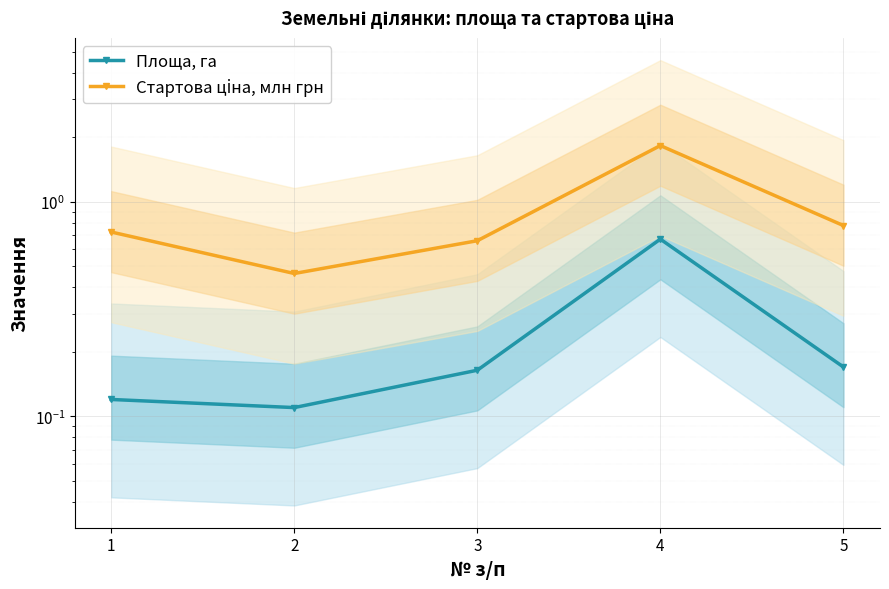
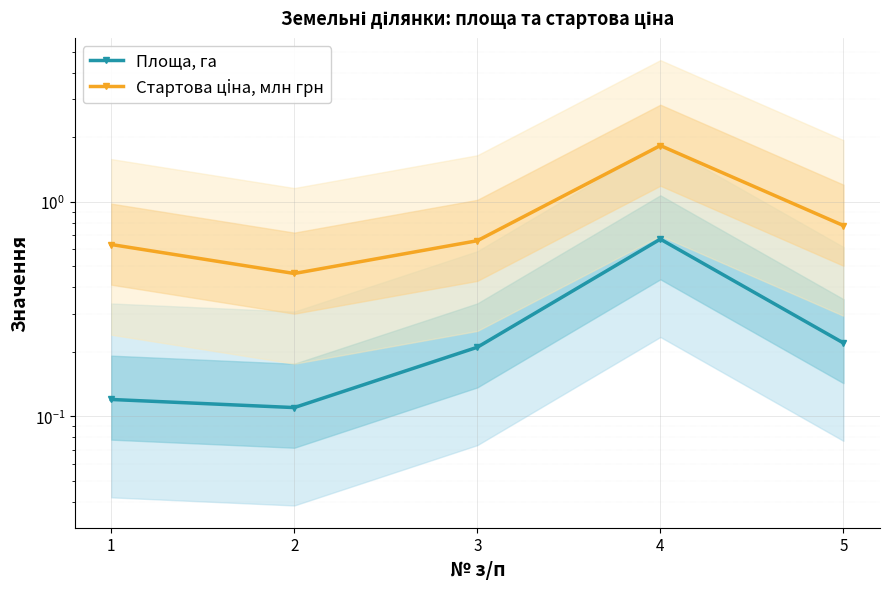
Стартова ціна, млн грн, 1: 0.72 -> 0.63
Площа, га, 3: 0.16 -> 0.21
Площа, га, 5: 0.17 -> 0.22
